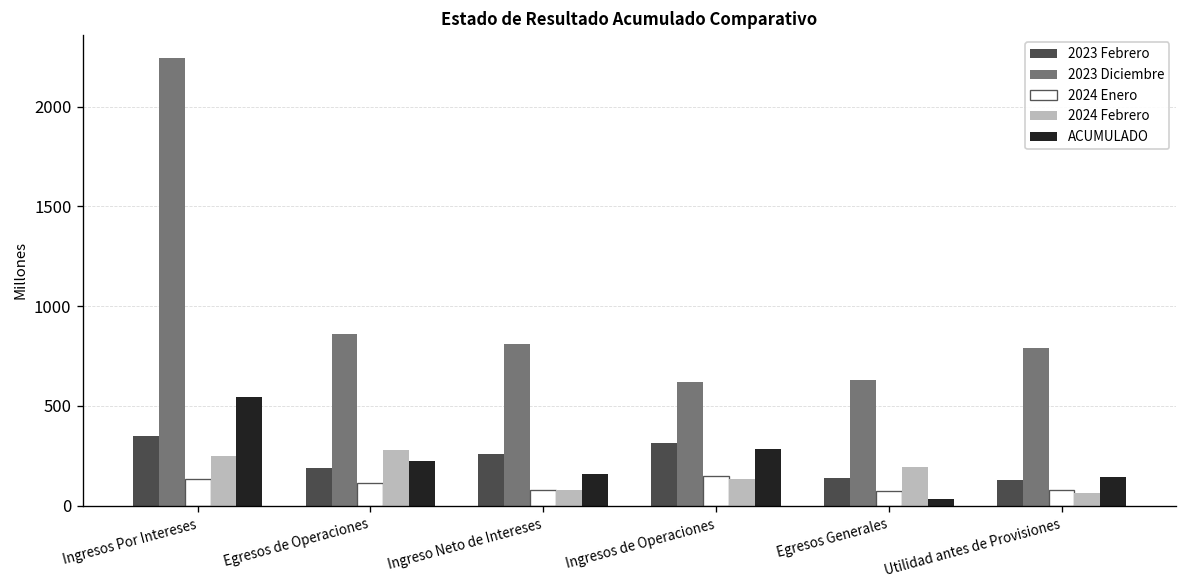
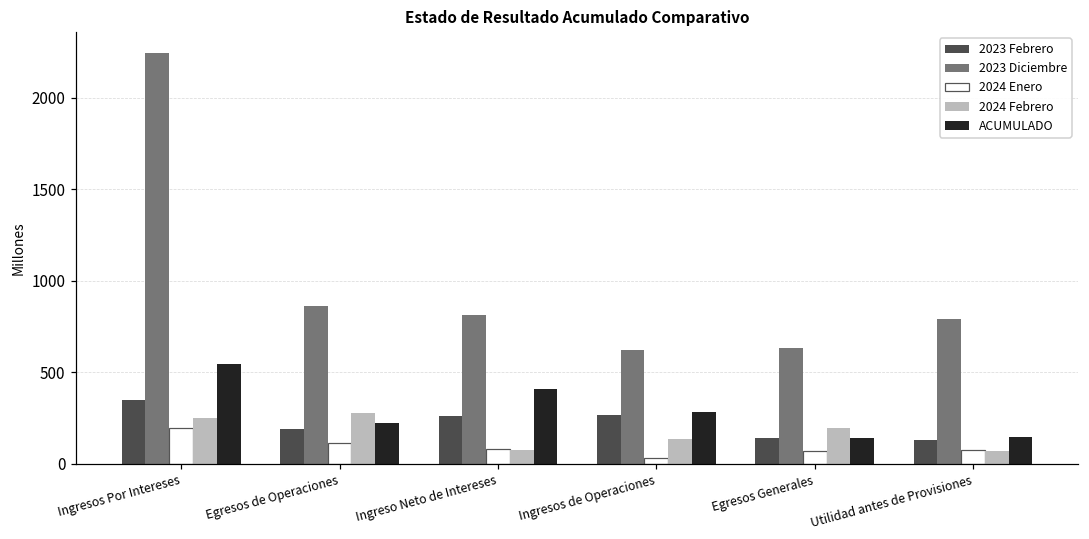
2024 Enero, Ingresos Por Intereses: 130 -> 190
ACUMULADO, Ingreso Neto de Intereses: 160 -> 410
2023 Febrero, Ingresos de Operaciones: 320 -> 270
2024 Enero, Ingresos de Operaciones: 150 -> 30
ACUMULADO, Egresos Generales: 30 -> 140
